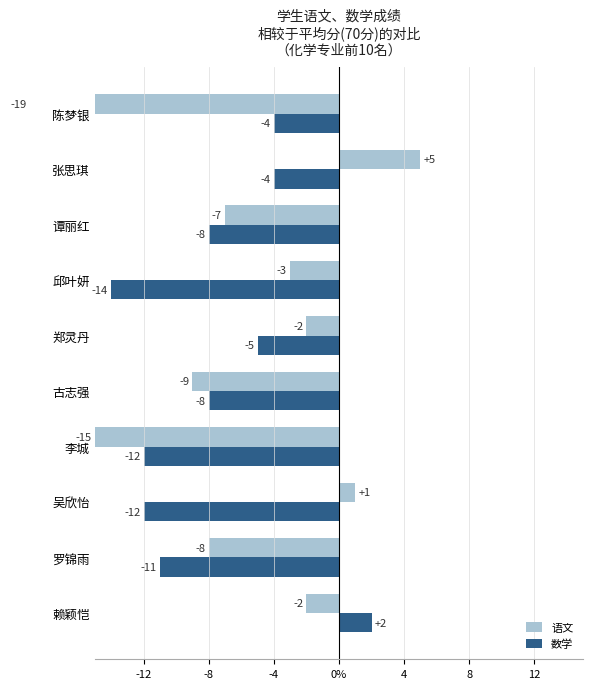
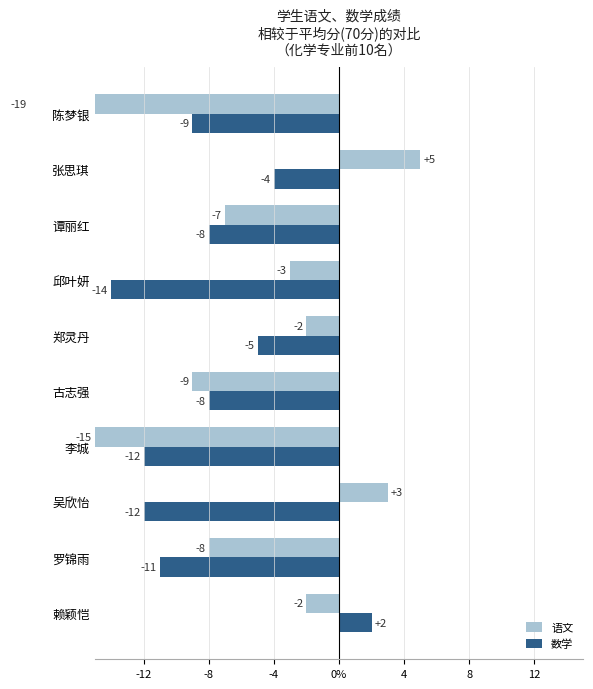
数学, 陈梦银: -4 -> -9
语文, 吴欣怡: +1 -> +3
